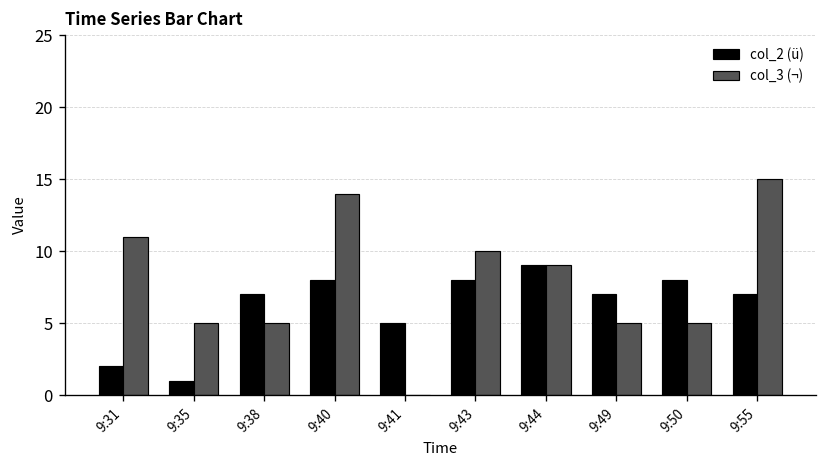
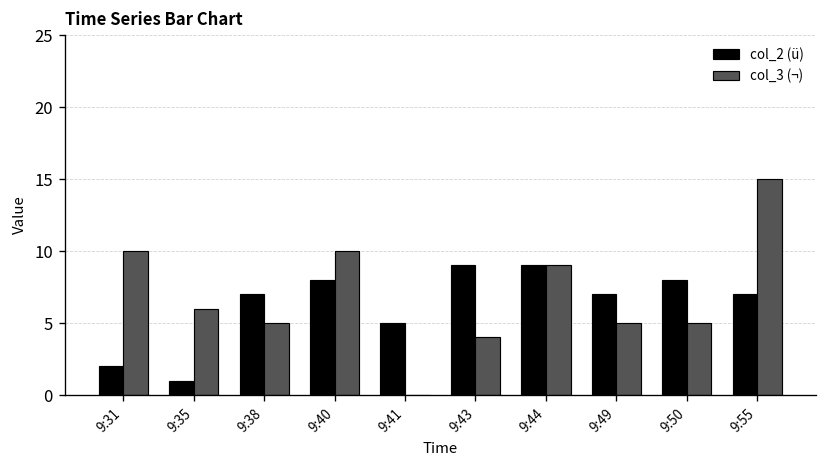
col_3 (¬), 9:31: 11 -> 10
col_3 (¬), 9:35: 5 -> 6
col_3 (¬), 9:40: 14 -> 10
col_2 (ü), 9:43: 8 -> 9
col_3 (¬), 9:43: 10 -> 4
